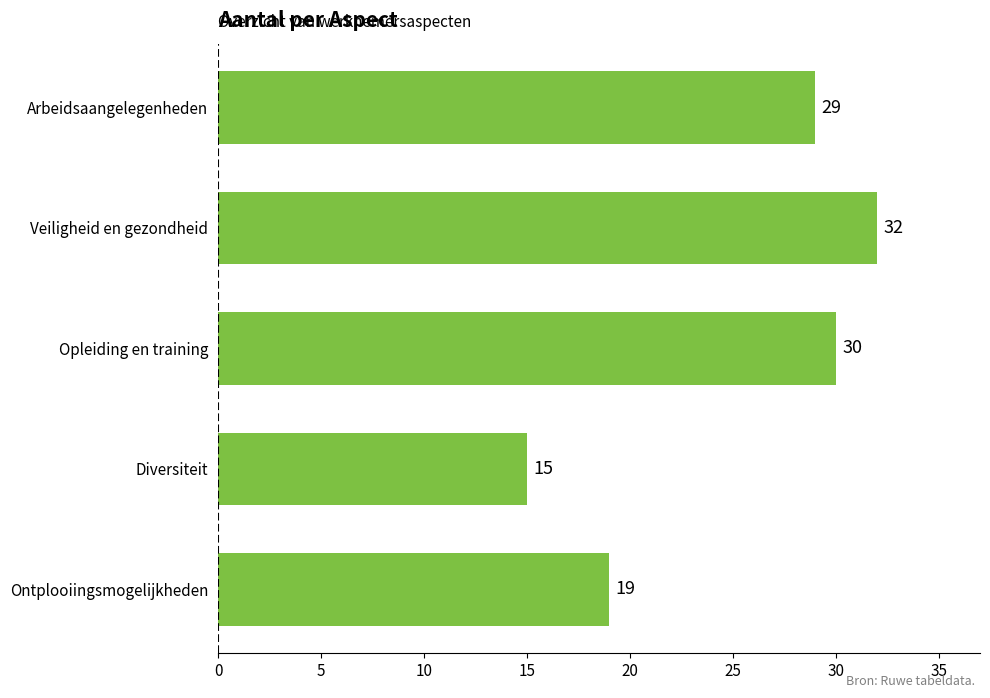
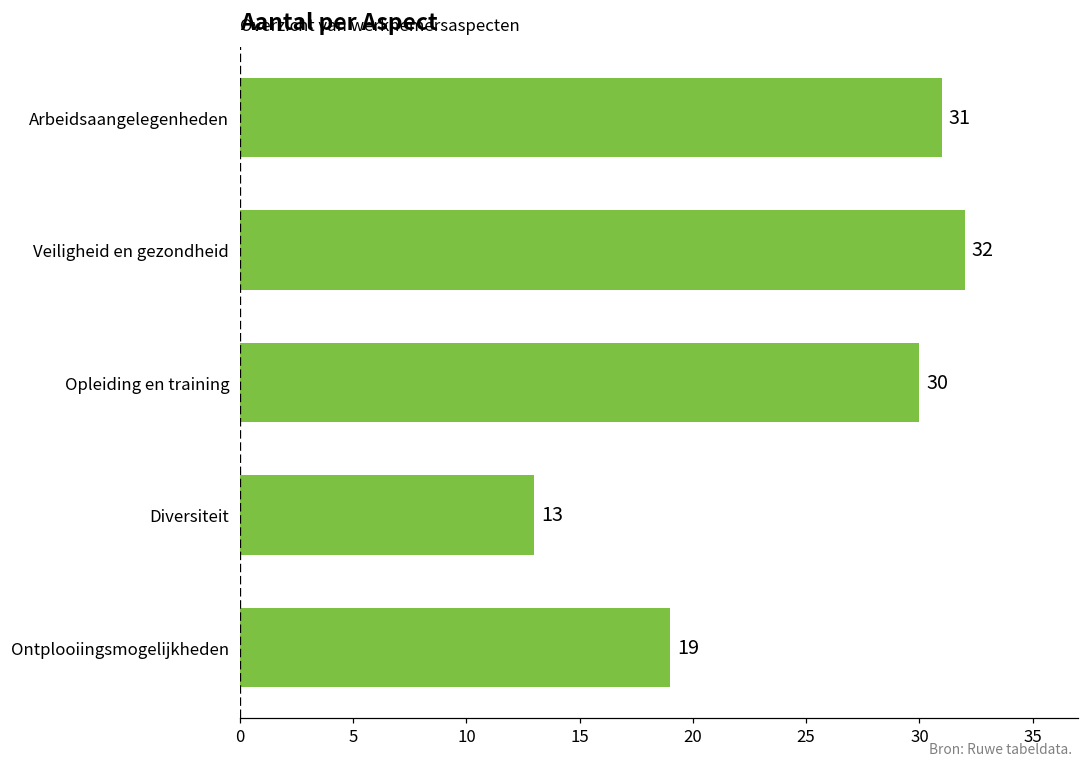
Arbeidsaangelegenheden: 29 -> 31
Diversiteit: 15 -> 13
